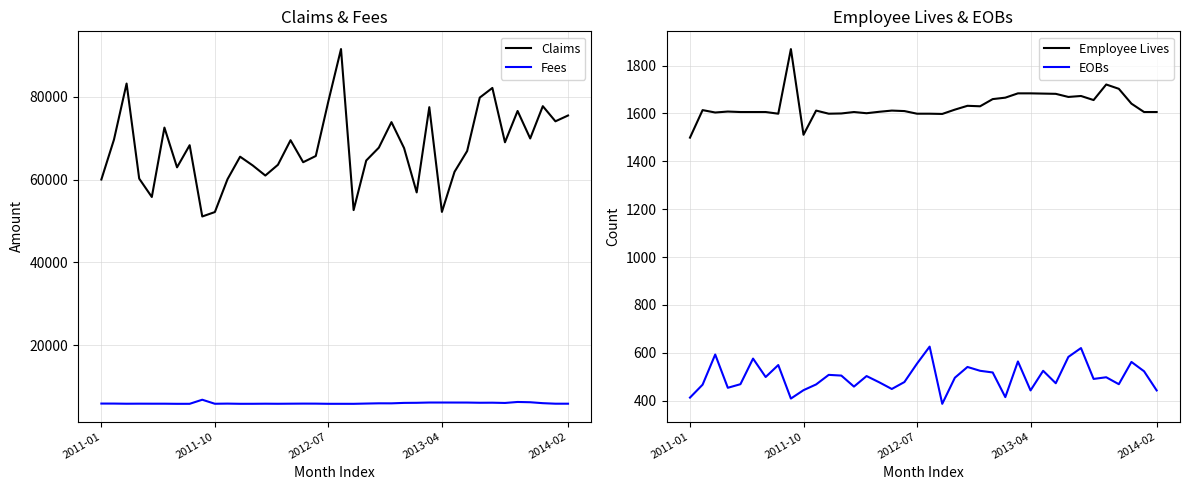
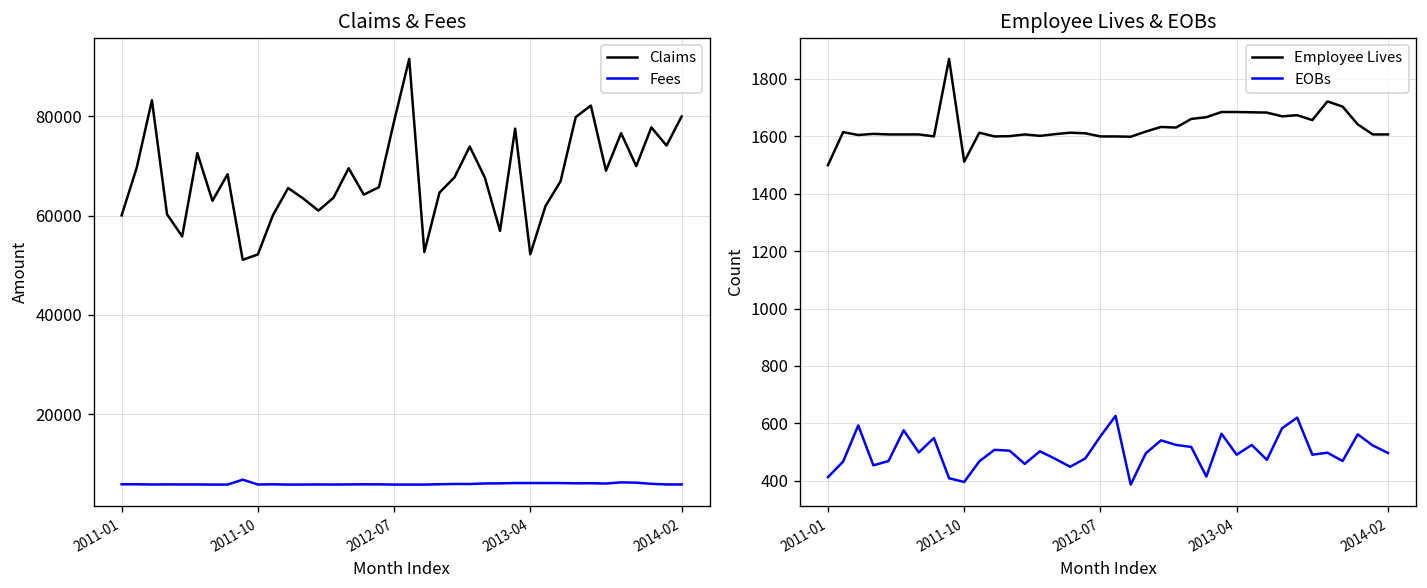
Claims & Fees, Claims, 2014-02: 75000 -> 80000
Employee Lives & EOBs, EOBs, 2011-10: 440 -> 400
Employee Lives & EOBs, EOBs, 2013-04: 440 -> 490
Employee Lives & EOBs, EOBs, 2014-02: 440 -> 500
